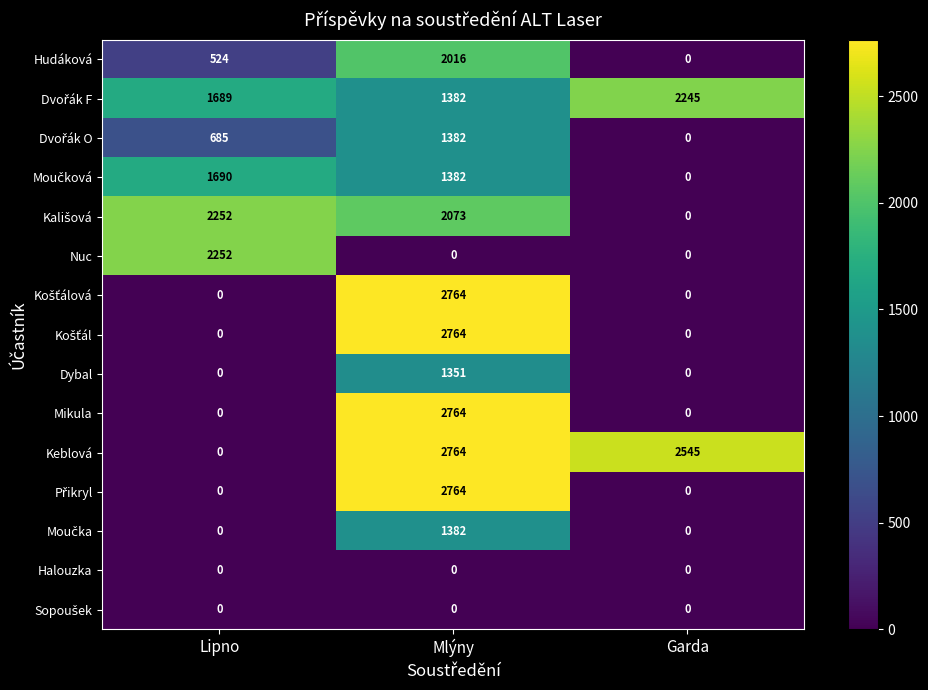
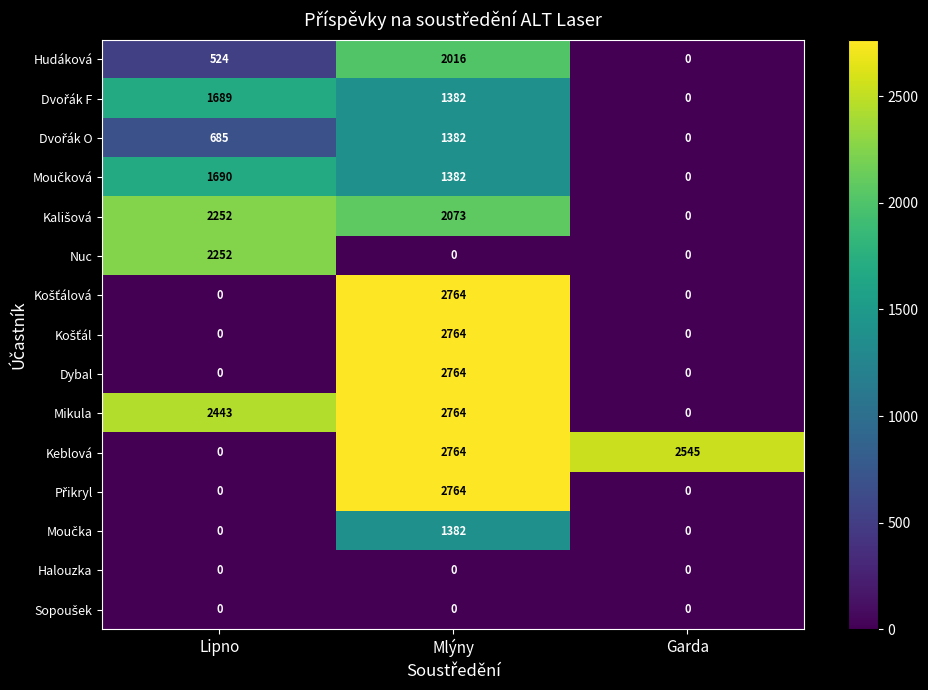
Dvořák F, Garda: 2245 -> 0
Dybal, Mlýny: 1351 -> 2764
Mikula, Lipno: 0 -> 2443
